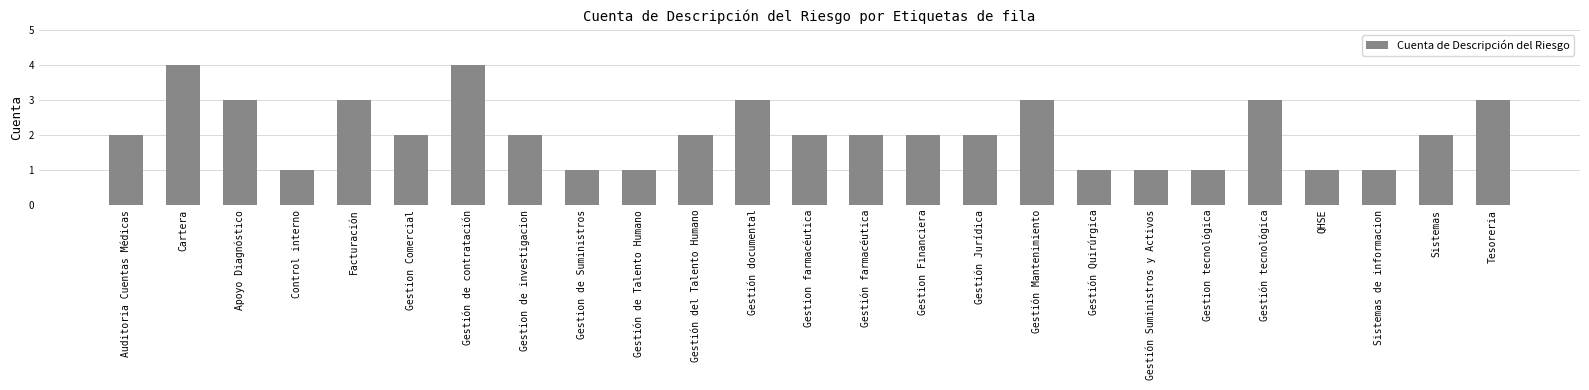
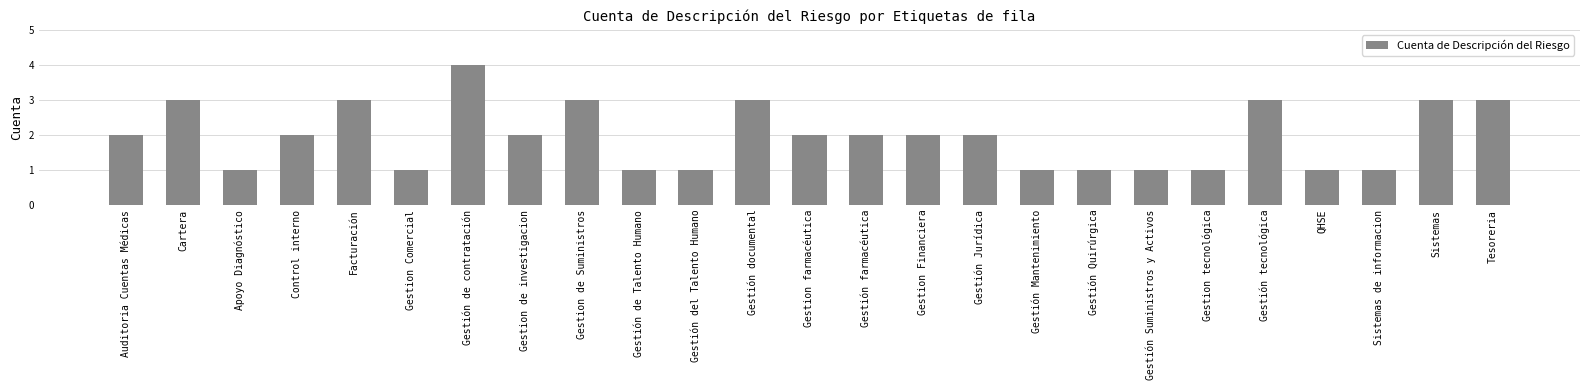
Cartera: 4 -> 3
Apoyo Diagnóstico: 3 -> 1
Control interno: 1 -> 2
Gestion Comercial: 2 -> 1
Gestion de Suministros: 1 -> 3
Gestión del Talento Humano: 2 -> 1
Gestión Mantenimiento: 3 -> 1
Sistemas: 2 -> 3
